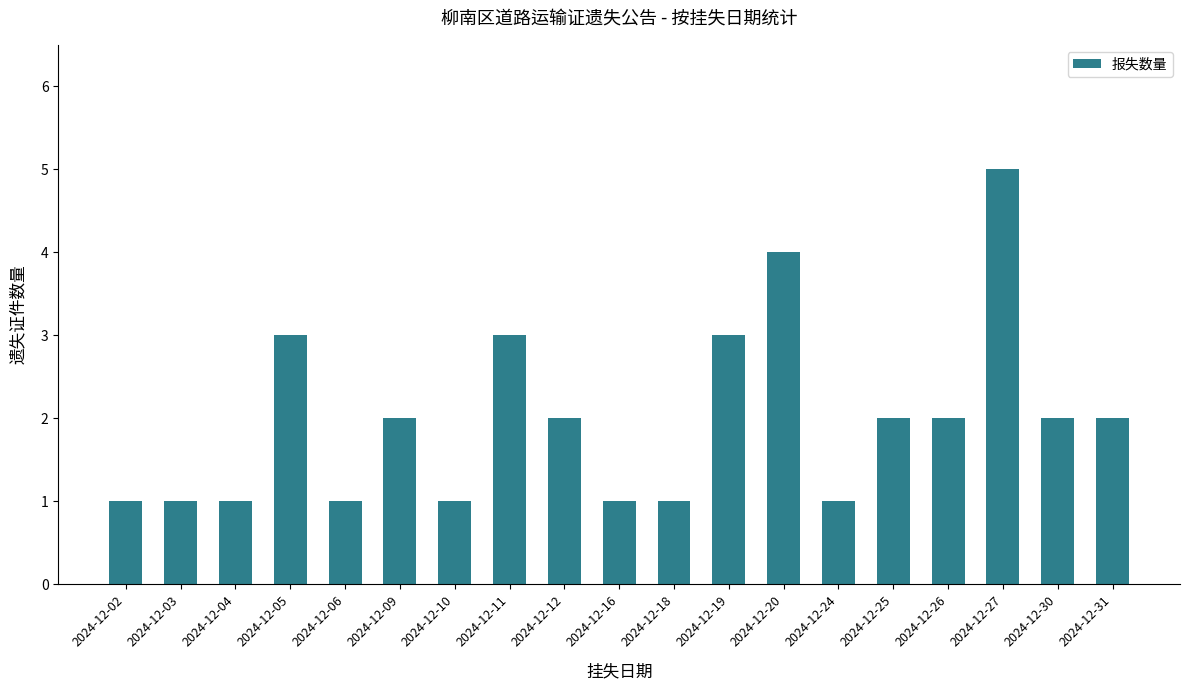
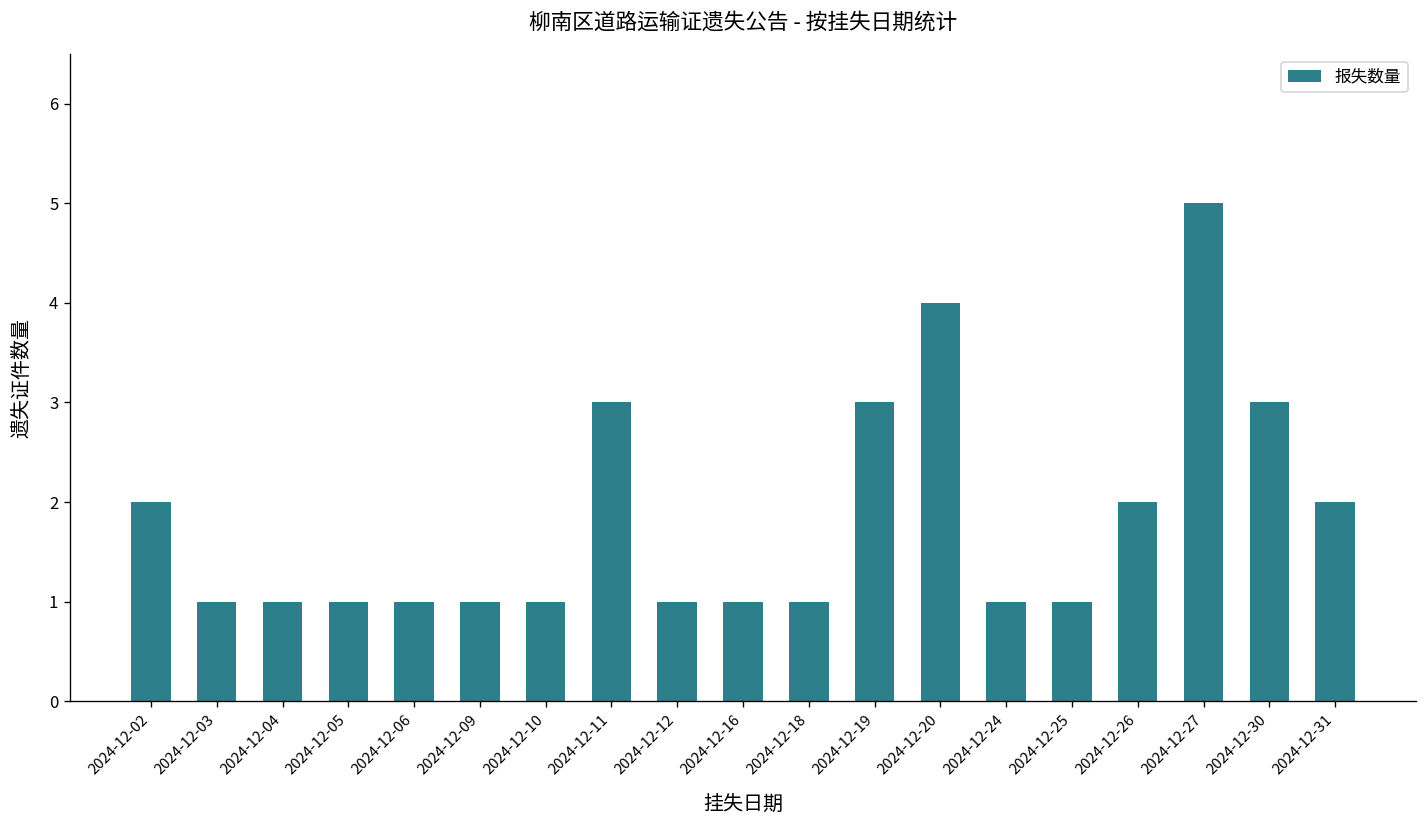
2024-12-02: 1 -> 2
2024-12-05: 3 -> 1
2024-12-09: 2 -> 1
2024-12-12: 2 -> 1
2024-12-25: 2 -> 1
2024-12-30: 2 -> 3
